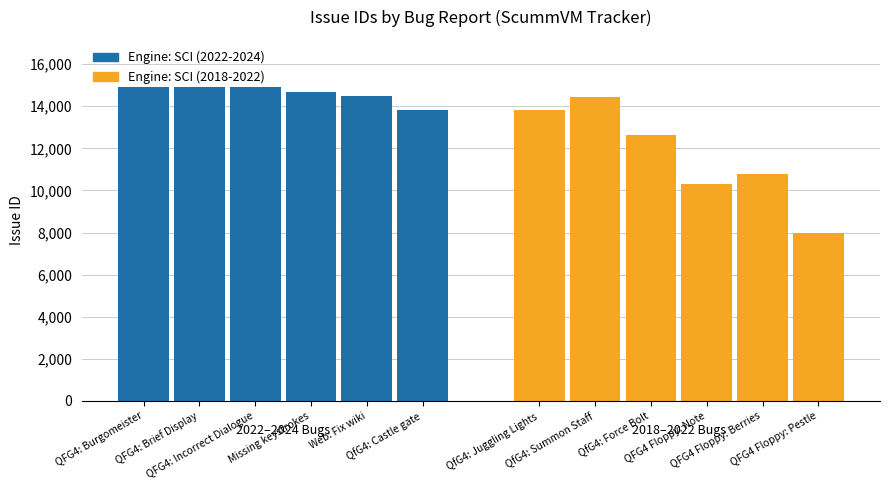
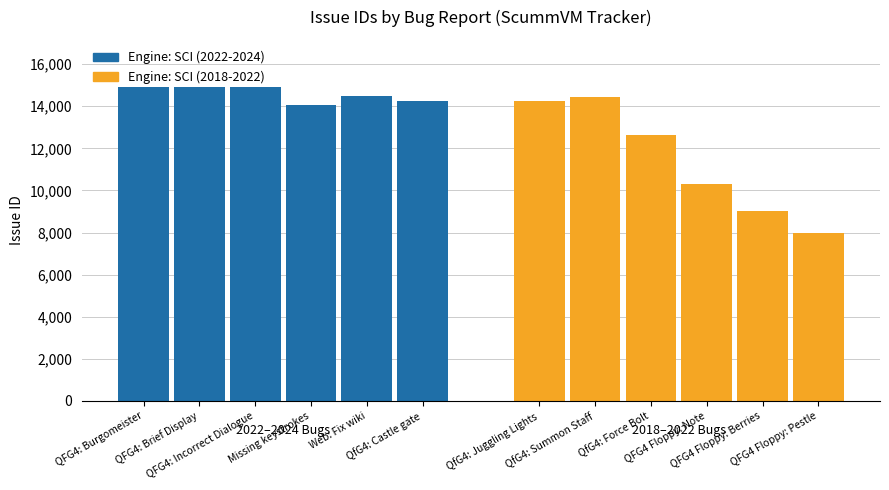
Missing keystrokes: 14,700 -> 14,100
QfG4: Castle gate: 13,800 -> 14,200
QfG4: Juggling Lights: 13,800 -> 14,300
QFG4 Floppy: Berries: 10,800 -> 9,000
